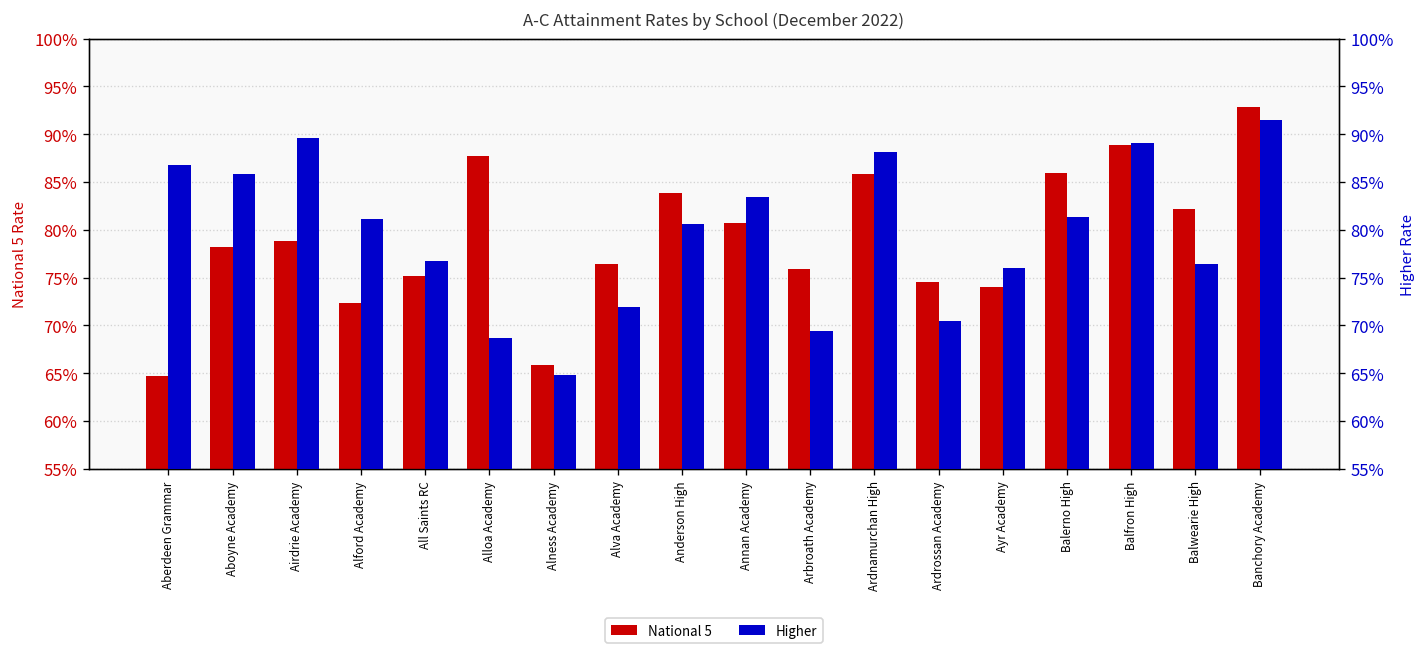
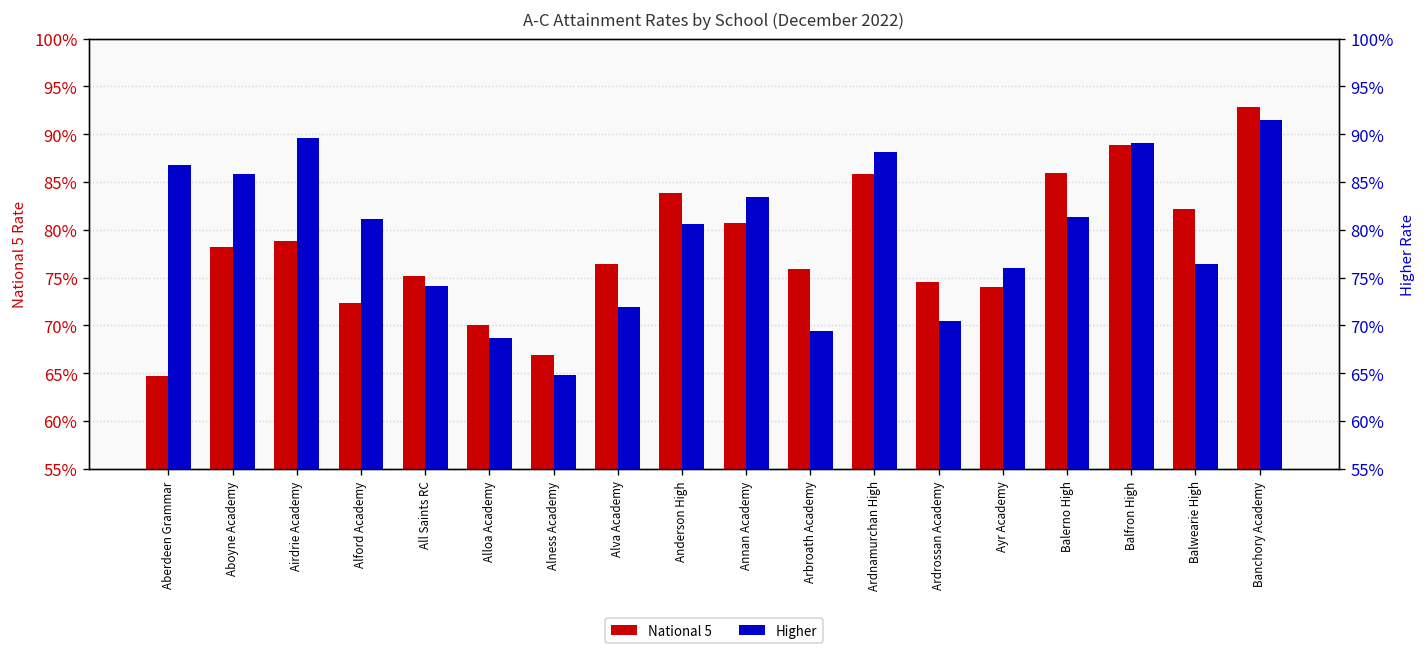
National 5, Alloa Academy: 88% -> 70%
National 5, Alness Academy: 66% -> 67%
Higher, All Saints RC: 77% -> 74%
